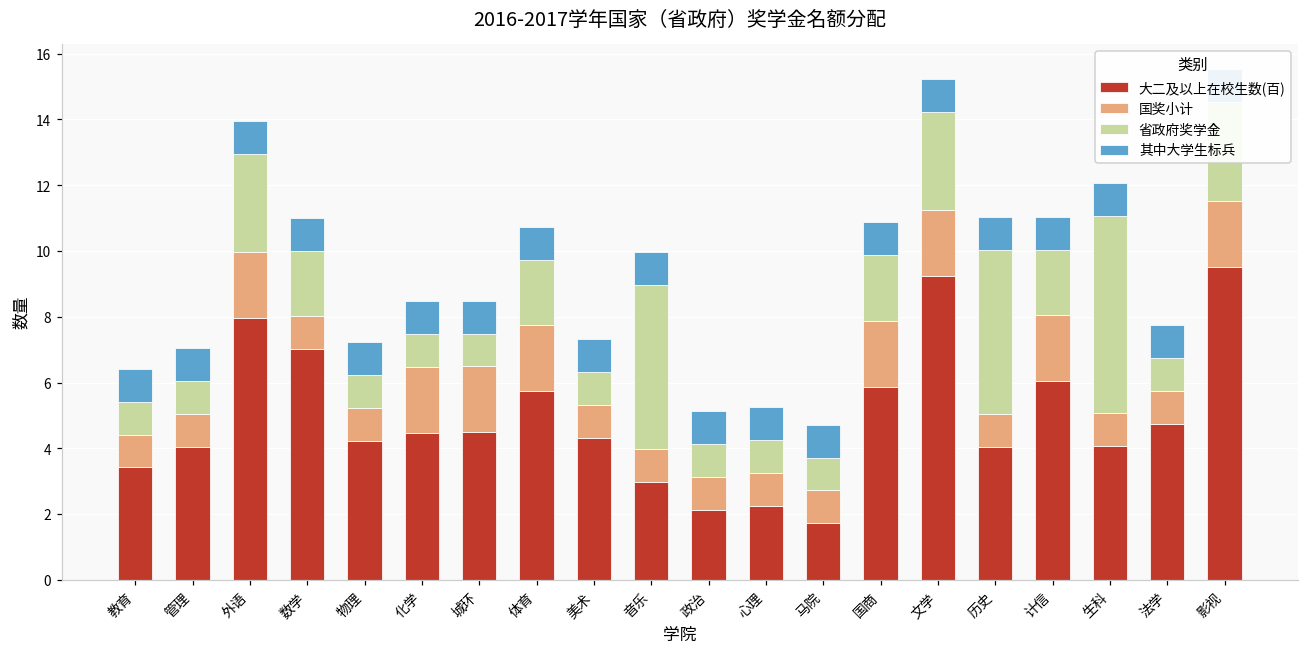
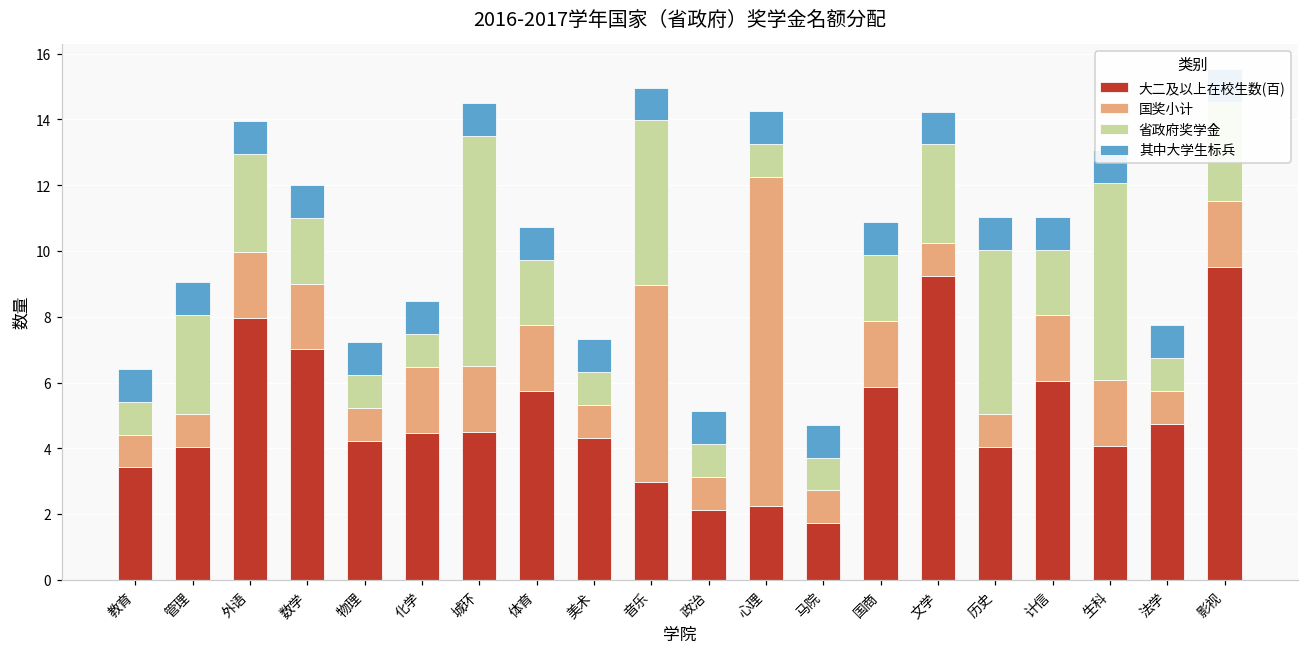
省政府奖学金, 管理: 1 -> 3
国奖小计, 数学: 1 -> 2
省政府奖学金, 城环: 1 -> 7
国奖小计, 音乐: 1 -> 6
国奖小计, 心理: 1 -> 10
国奖小计, 文学: 2 -> 1
国奖小计, 生科: 1 -> 2
